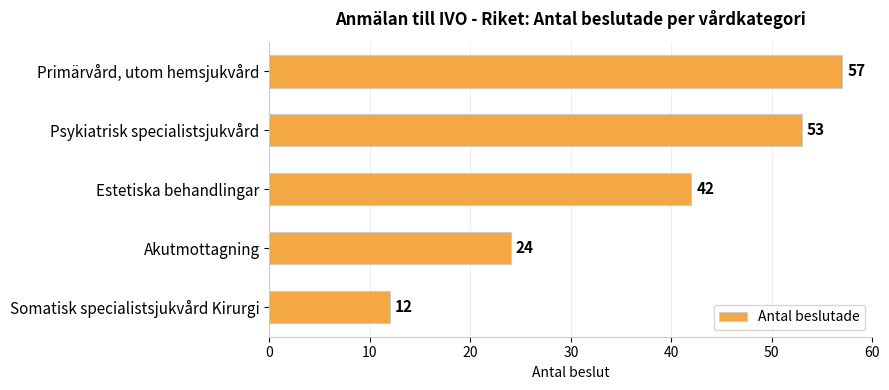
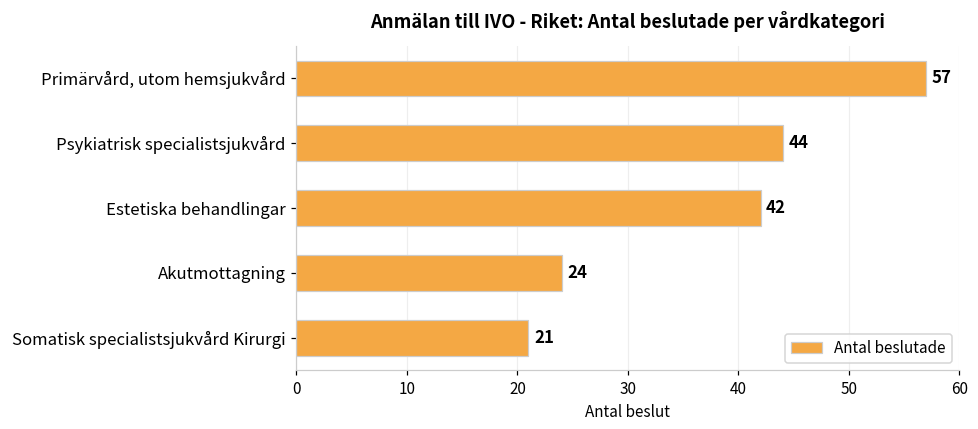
Psykiatrisk specialistsjukvård: 53 -> 44
Somatisk specialistsjukvård Kirurgi: 12 -> 21
